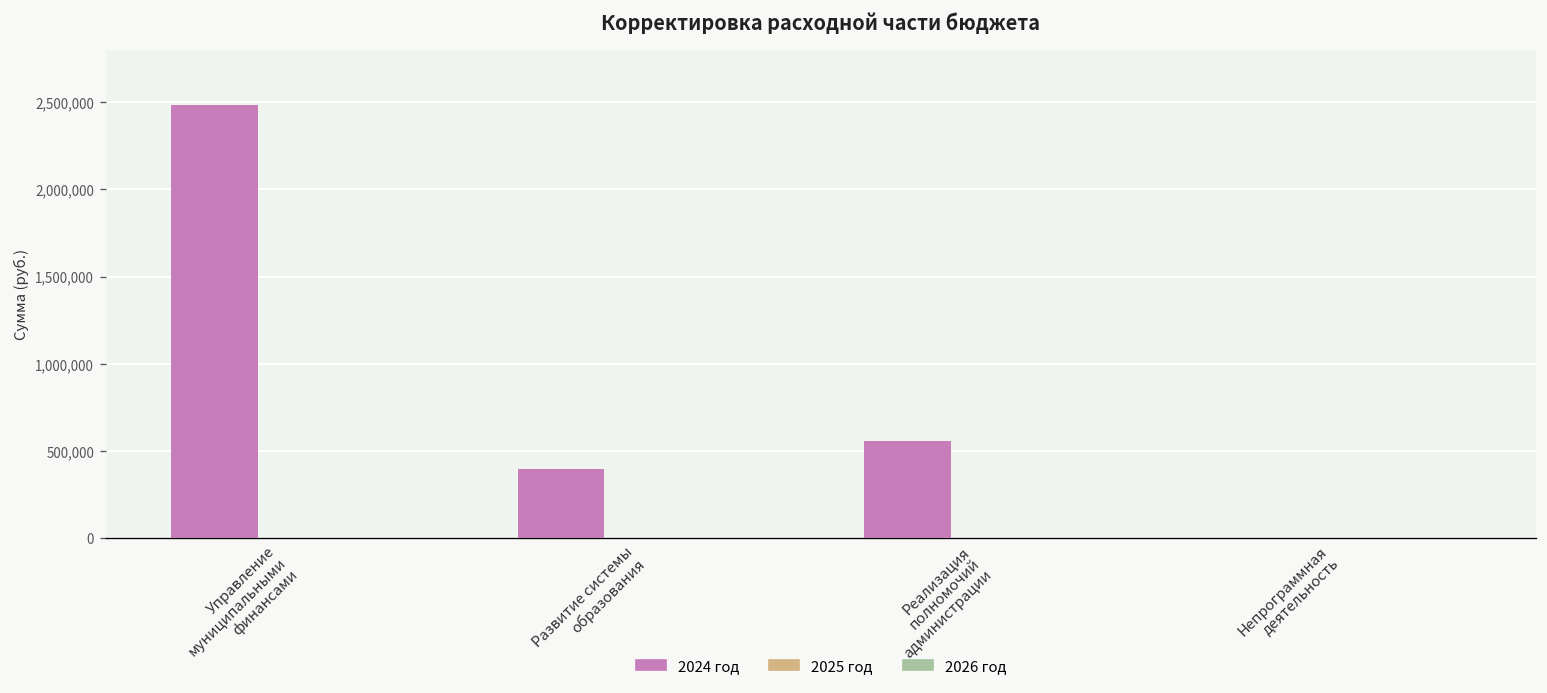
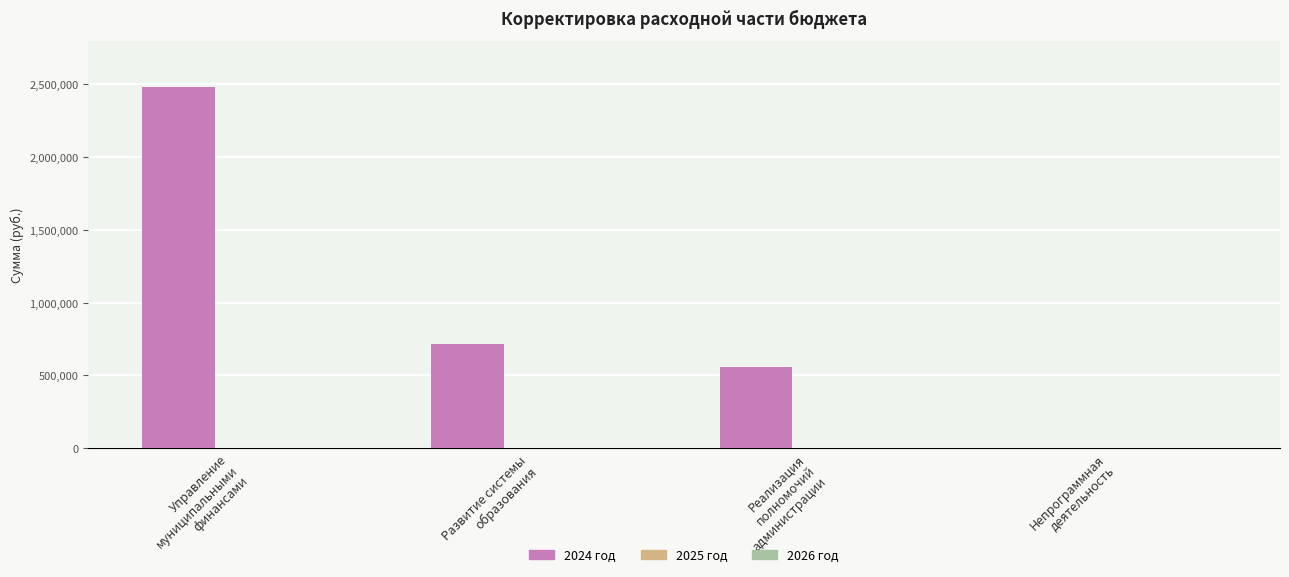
2024 год, Развитие системы образования: 400,000 -> 720,000
